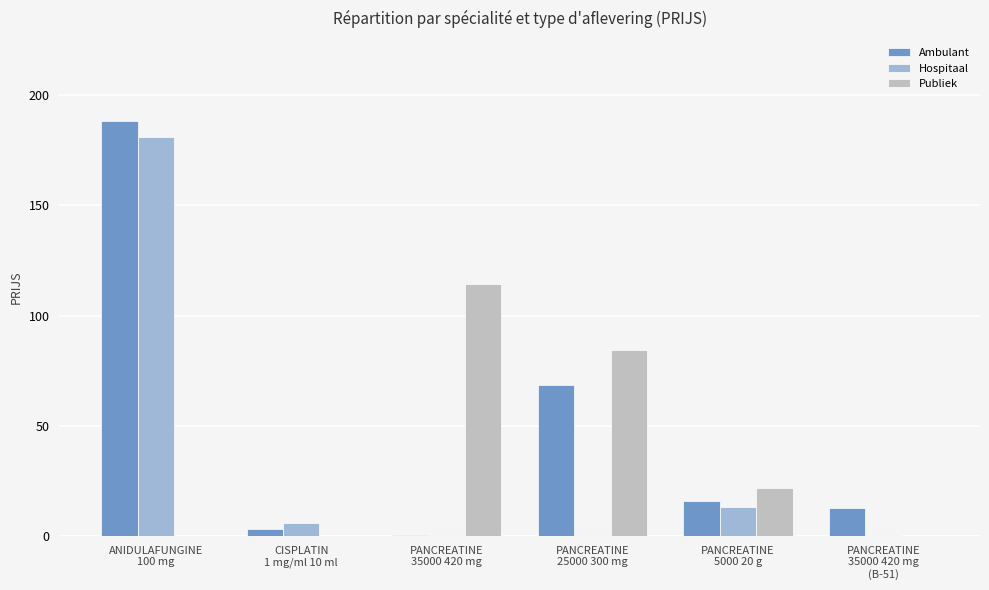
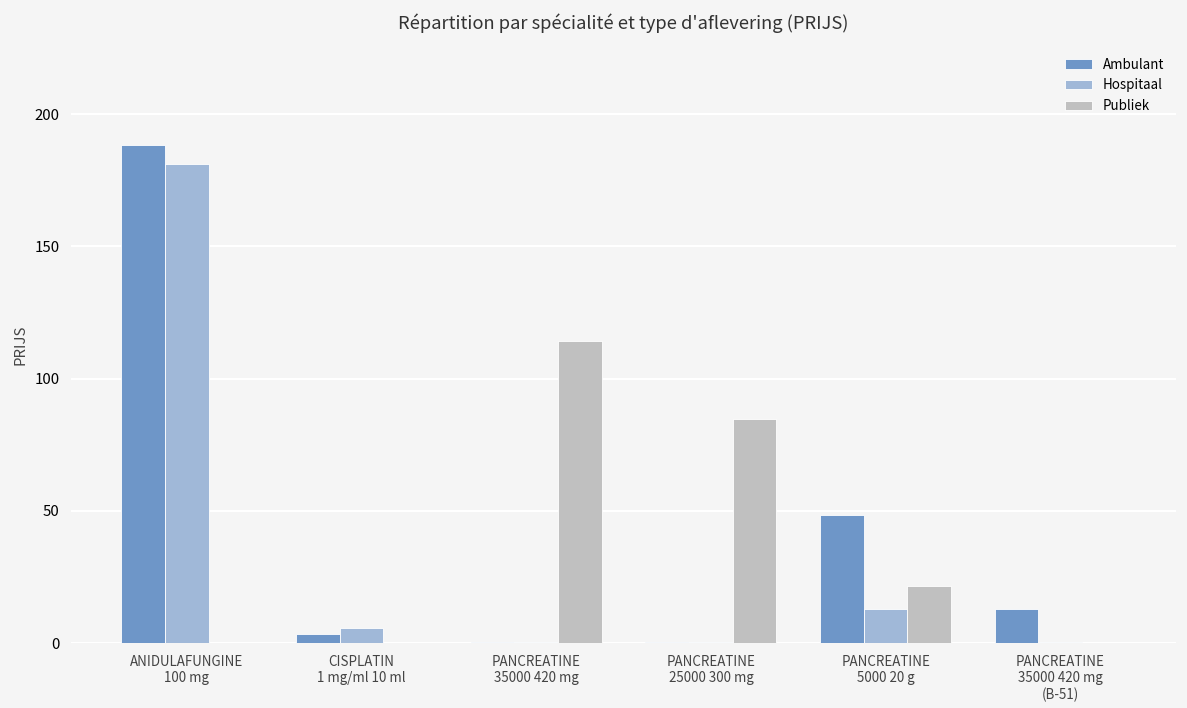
Ambulant, PANCREATINE 25000 300 mg: 69 -> 0
Ambulant, PANCREATINE 5000 20 g: 16 -> 48
